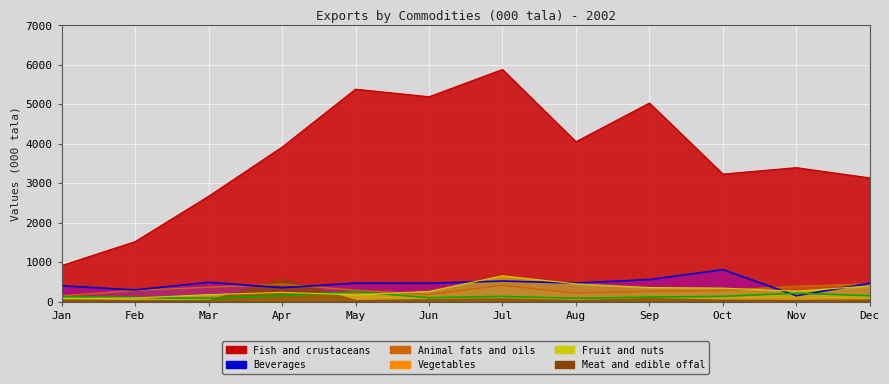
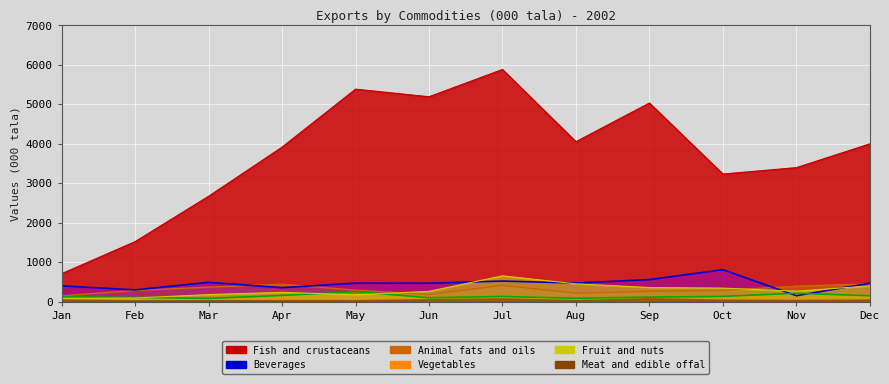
Fish and crustaceans, Jan: 900 -> 700
Meat and edible offal, Apr: 600 -> 0
Fish and crustaceans, Dec: 3100 -> 4000
